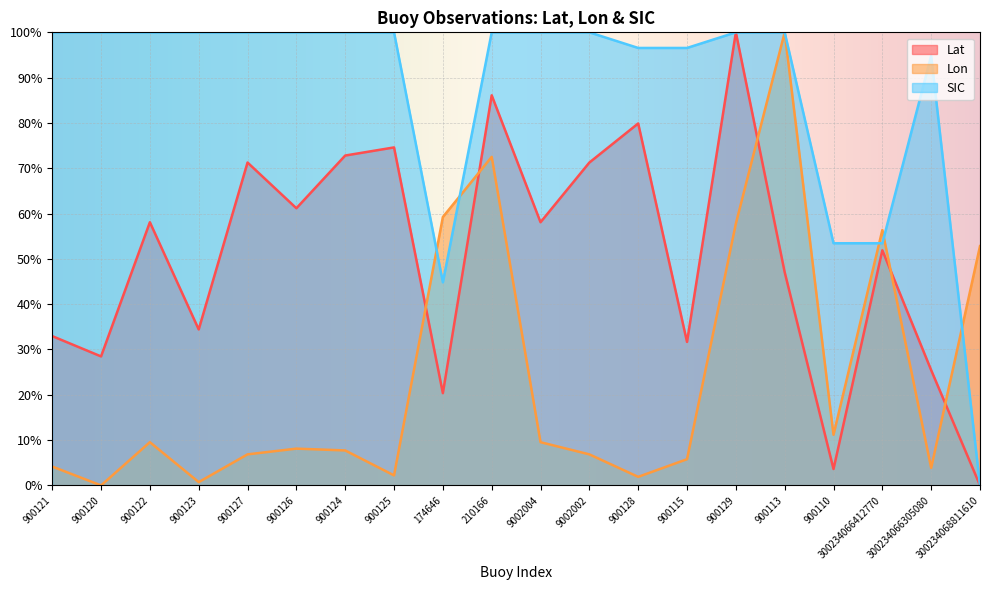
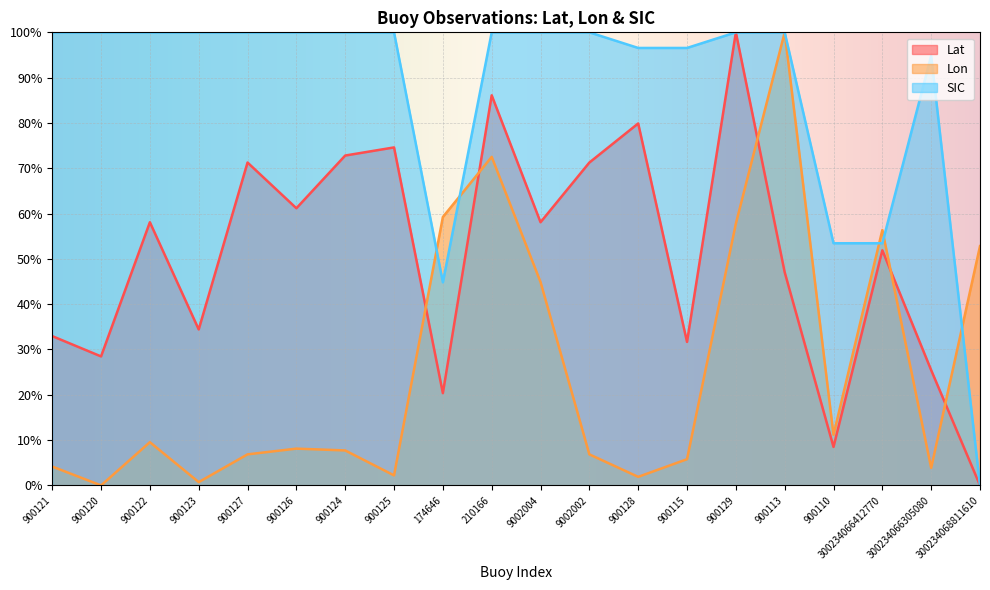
Lon, 9002004: 10% -> 45%
Lat, 900110: 4% -> 8%
